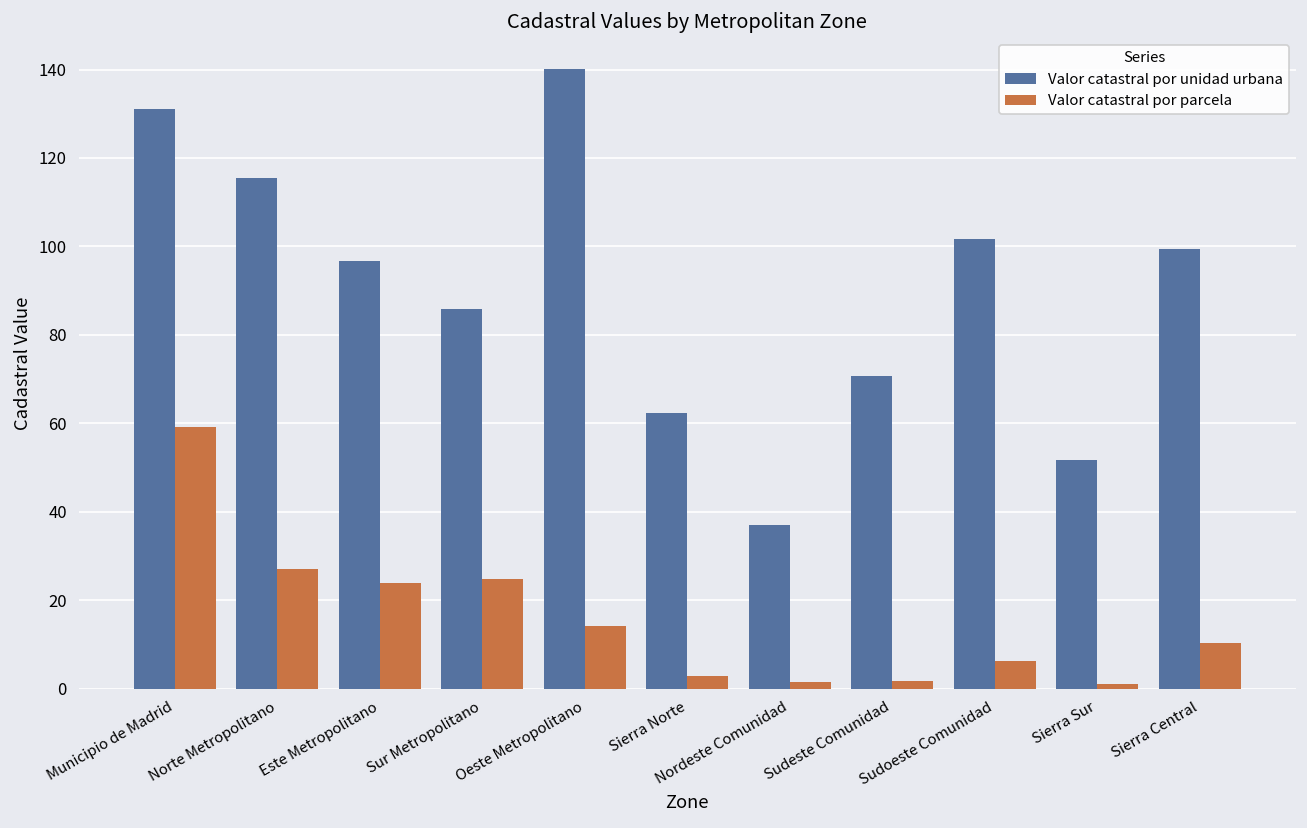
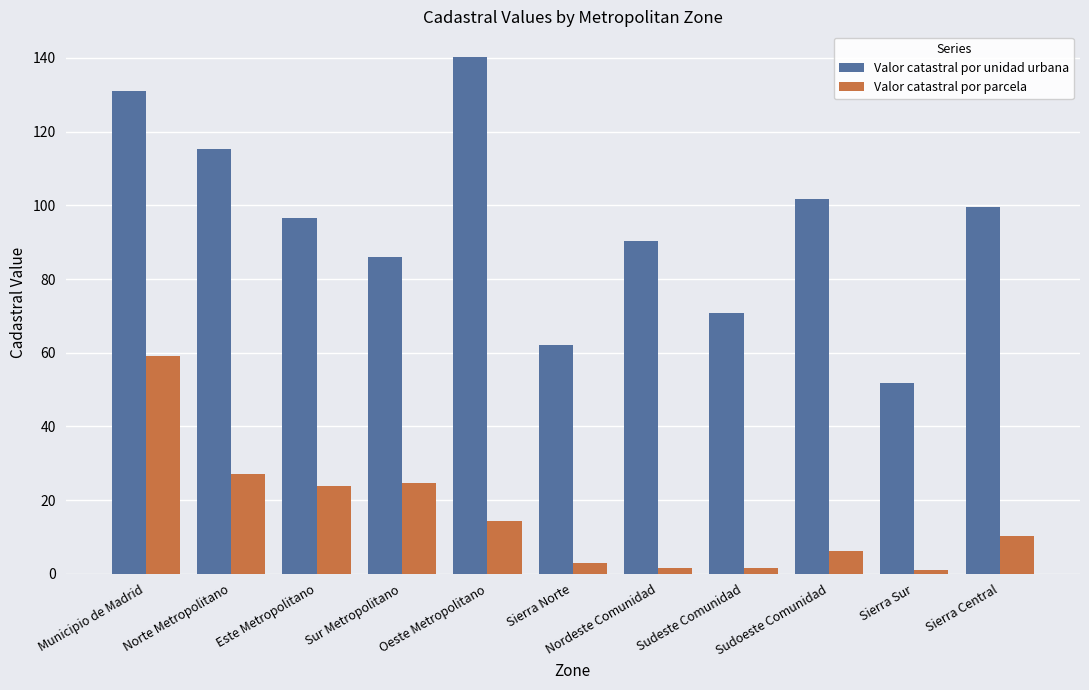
Valor catastral por unidad urbana, Nordeste Comunidad: 37 -> 90
